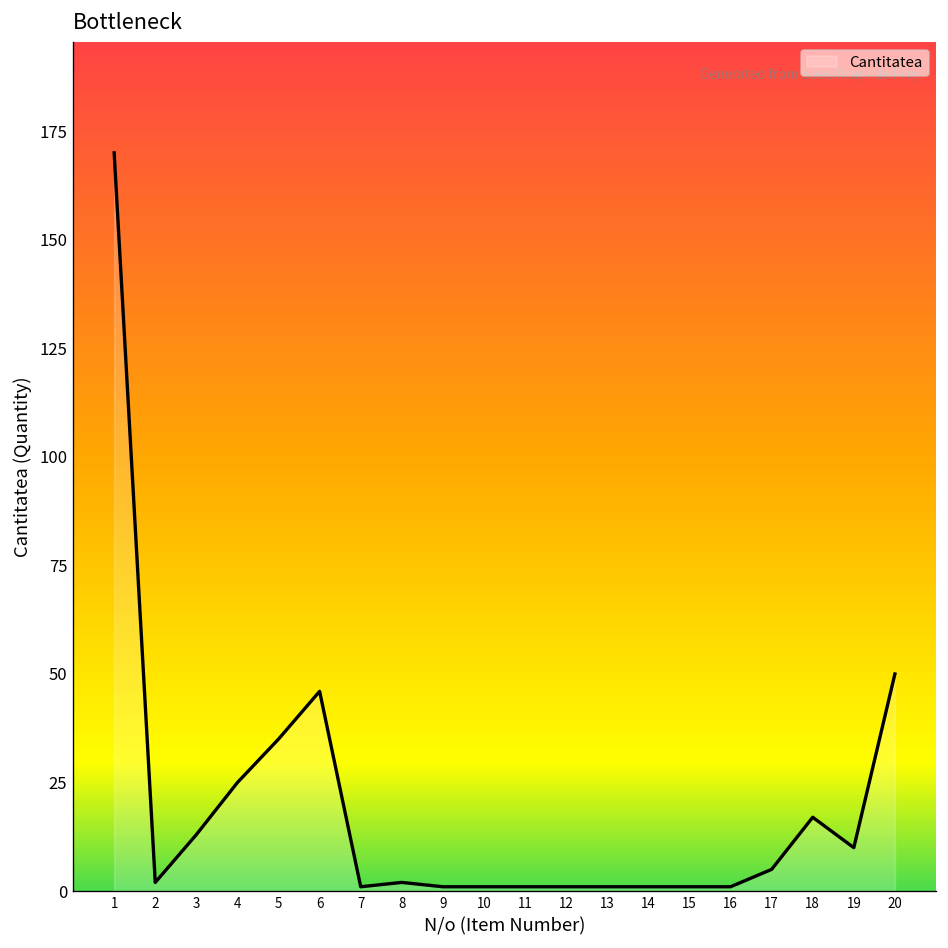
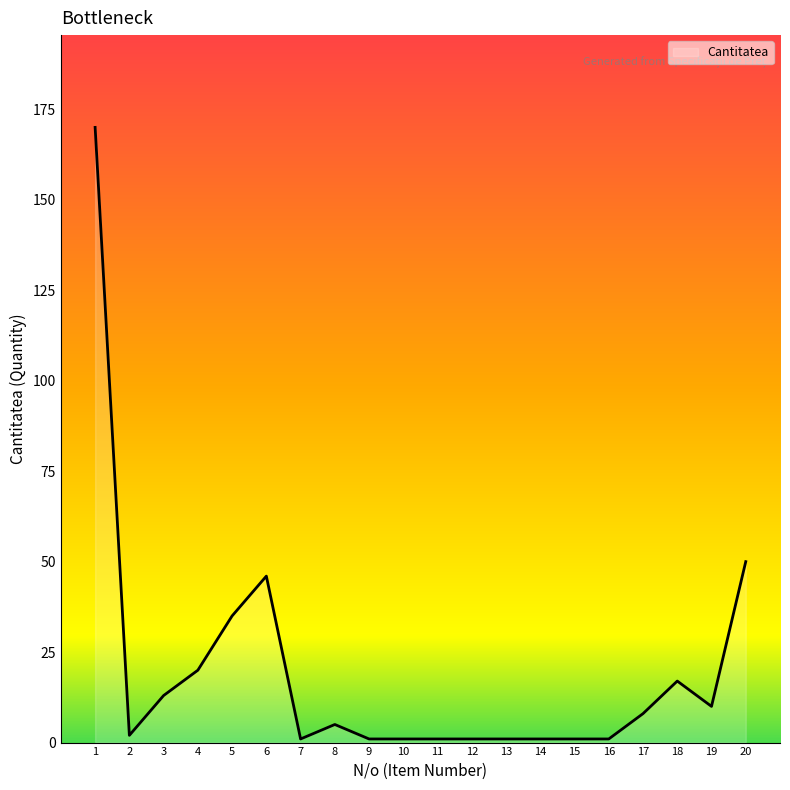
4: 25 -> 20
8: 2 -> 5
17: 5 -> 8
